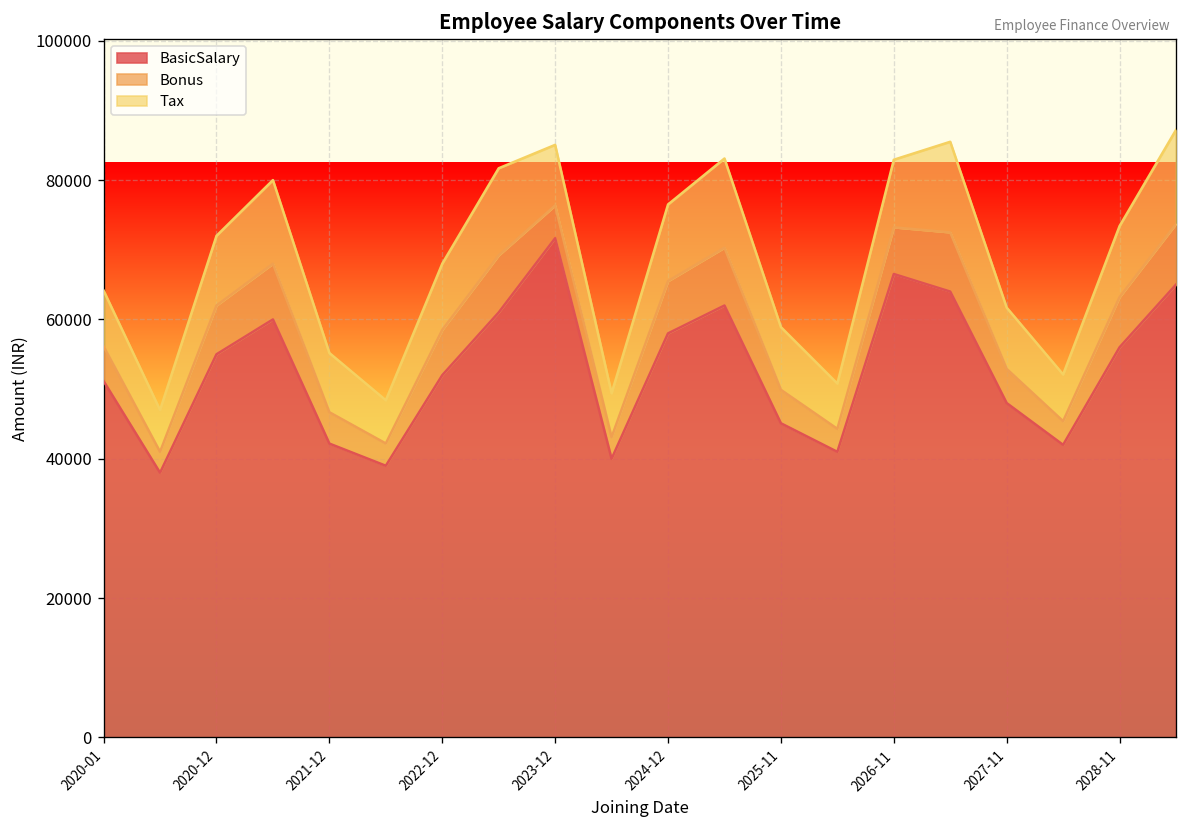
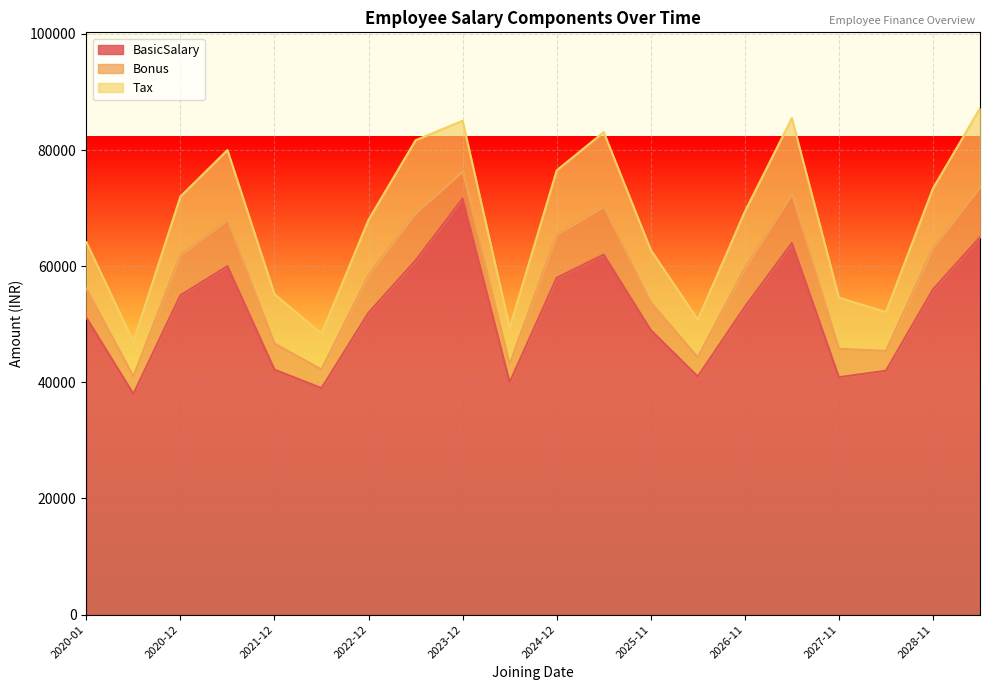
BasicSalary, 2025-11: 45000 -> 49000
BasicSalary, 2026-11: 67000 -> 53000
BasicSalary, 2027-11: 48000 -> 41000
